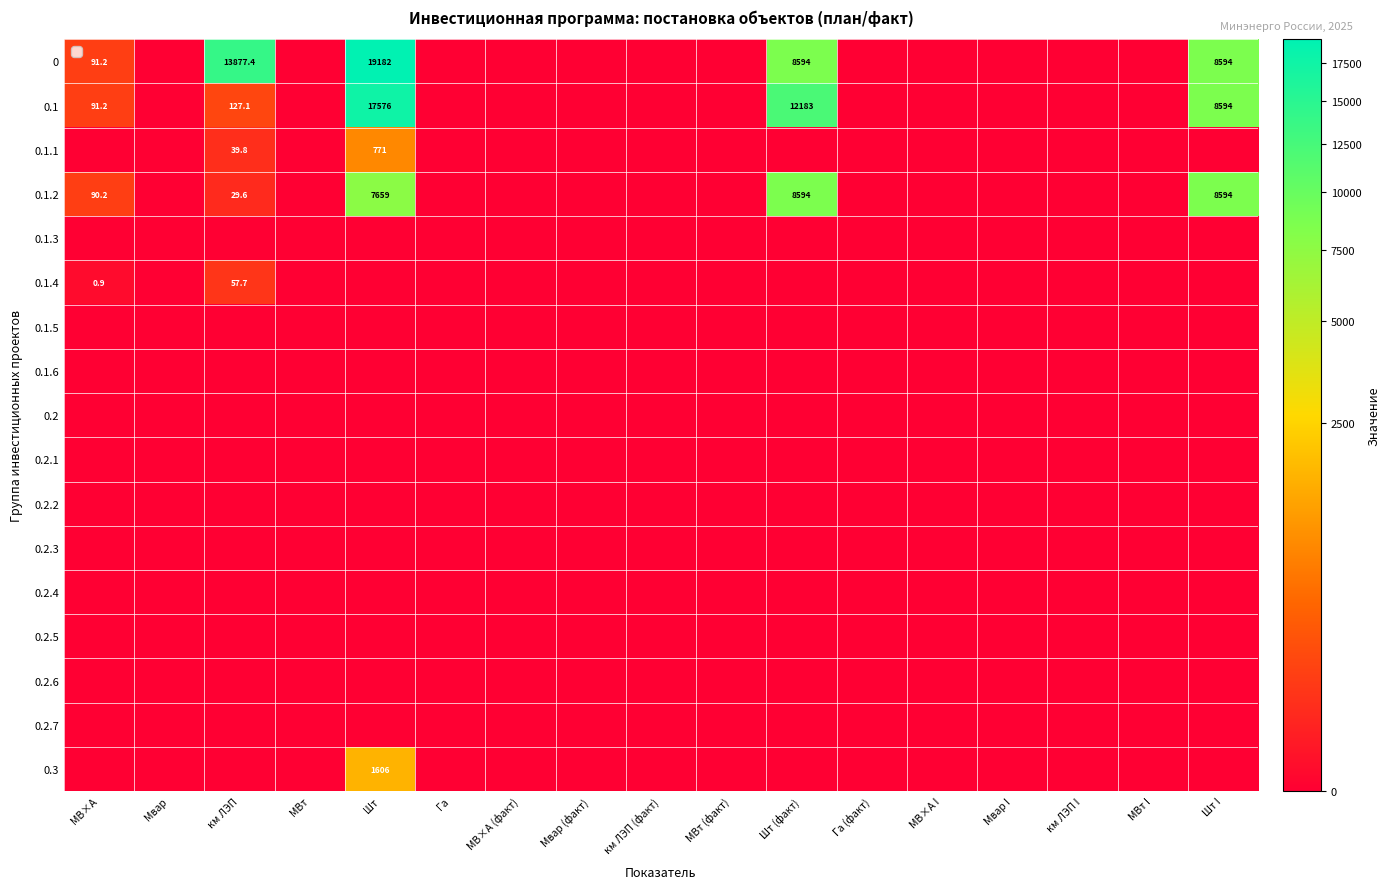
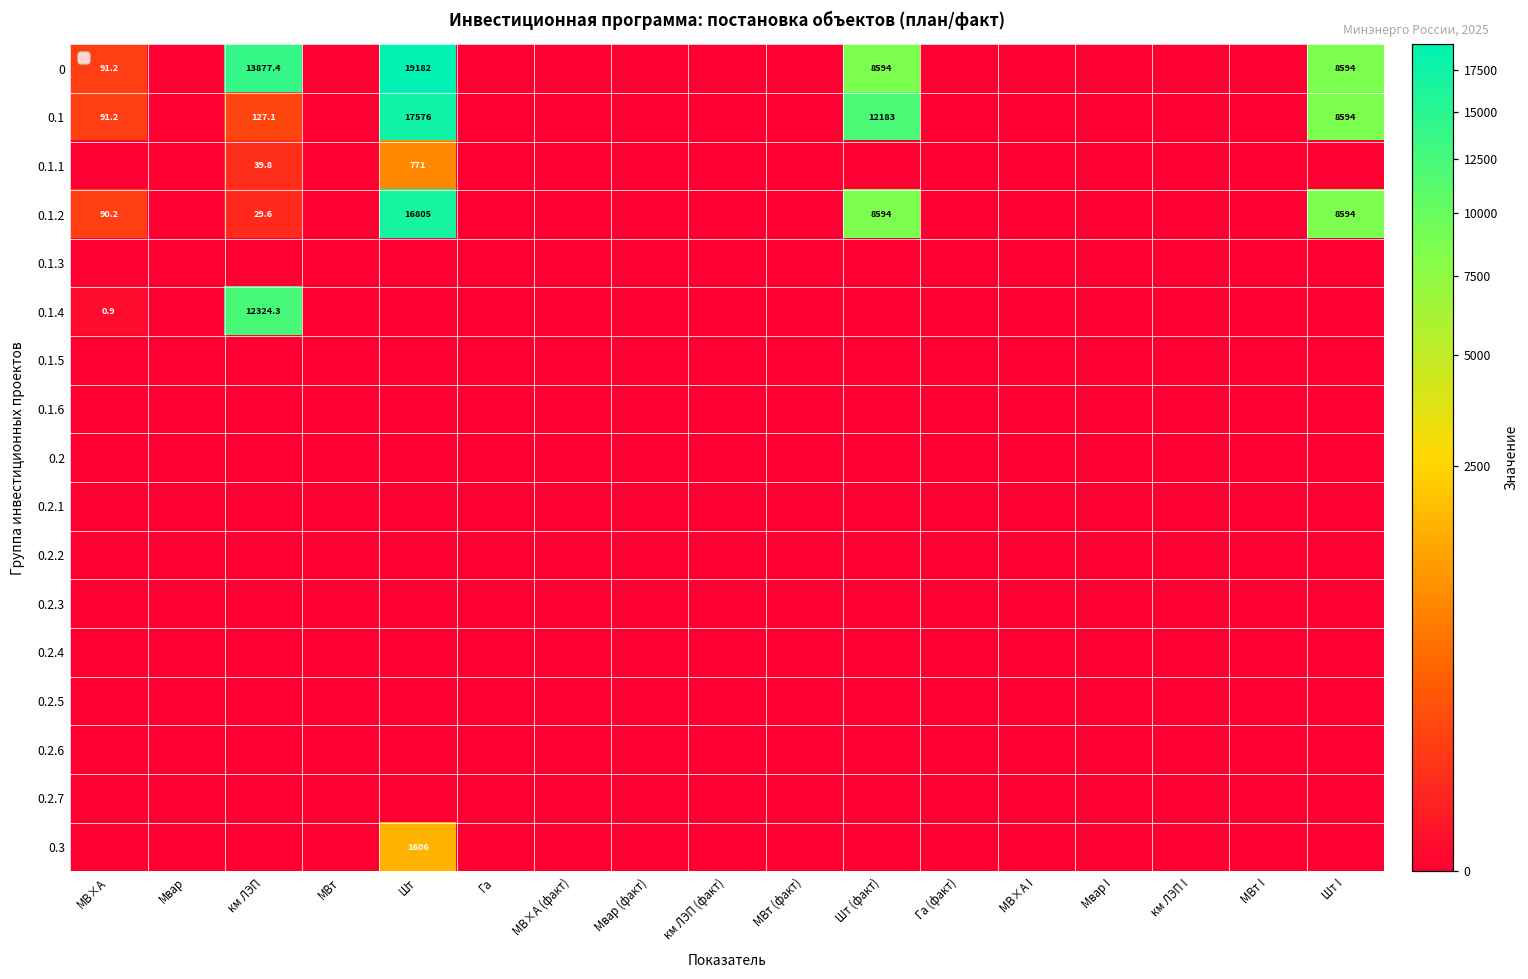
0.1.2, Шт: 7659 -> 16805
0.1.4, км ЛЭП: 57.7 -> 12324.3
